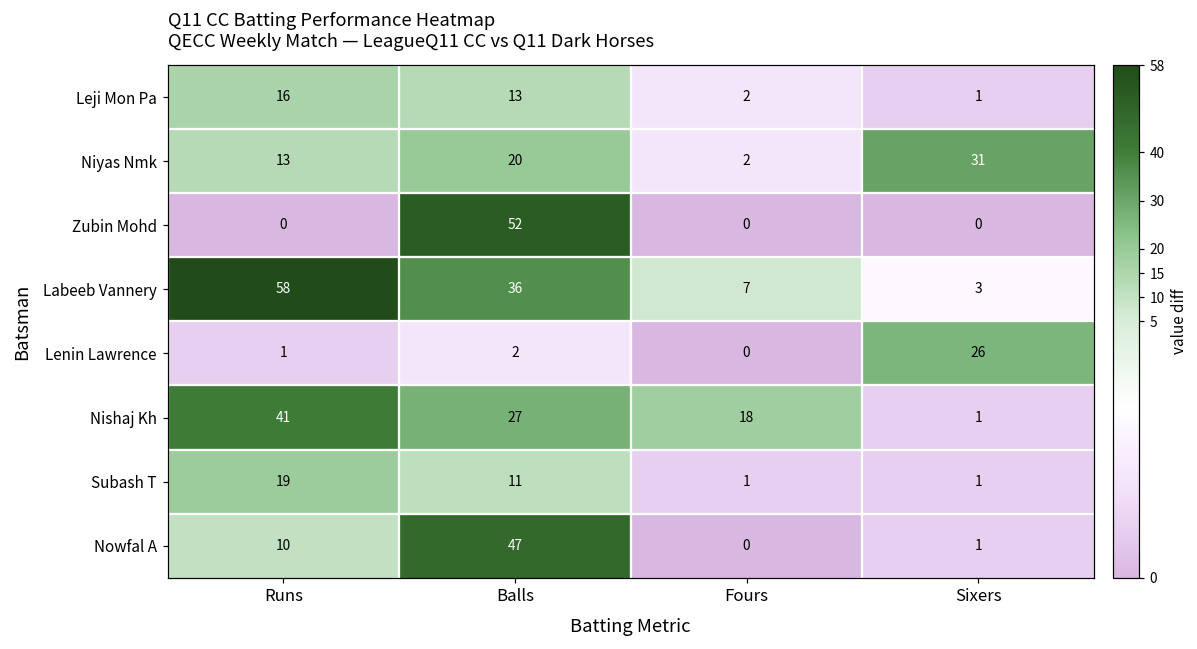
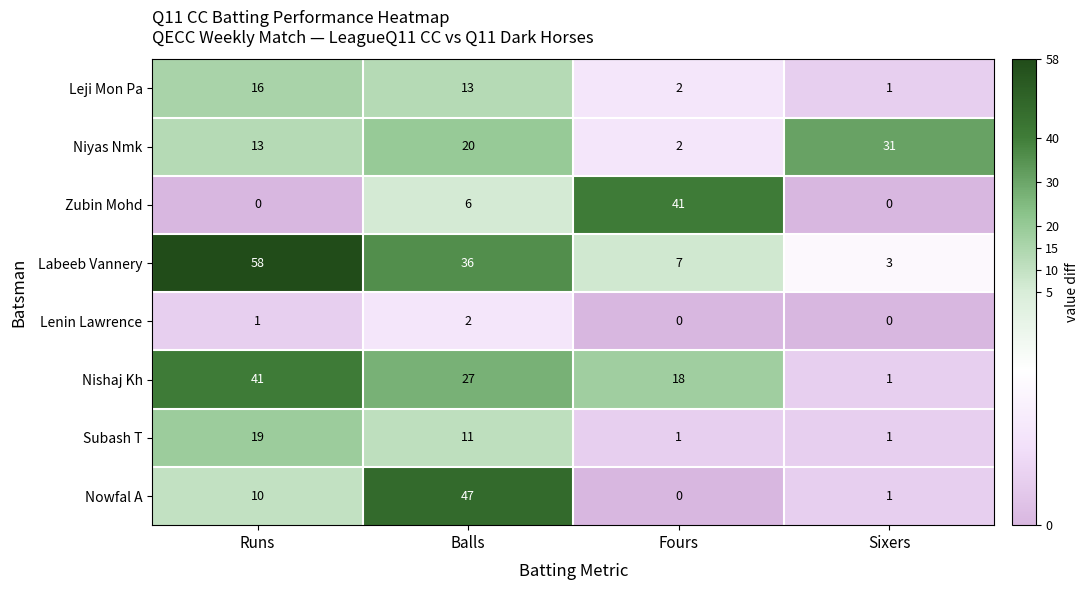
Zubin Mohd, Balls: 52 -> 6
Zubin Mohd, Fours: 0 -> 41
Lenin Lawrence, Sixers: 26 -> 0
